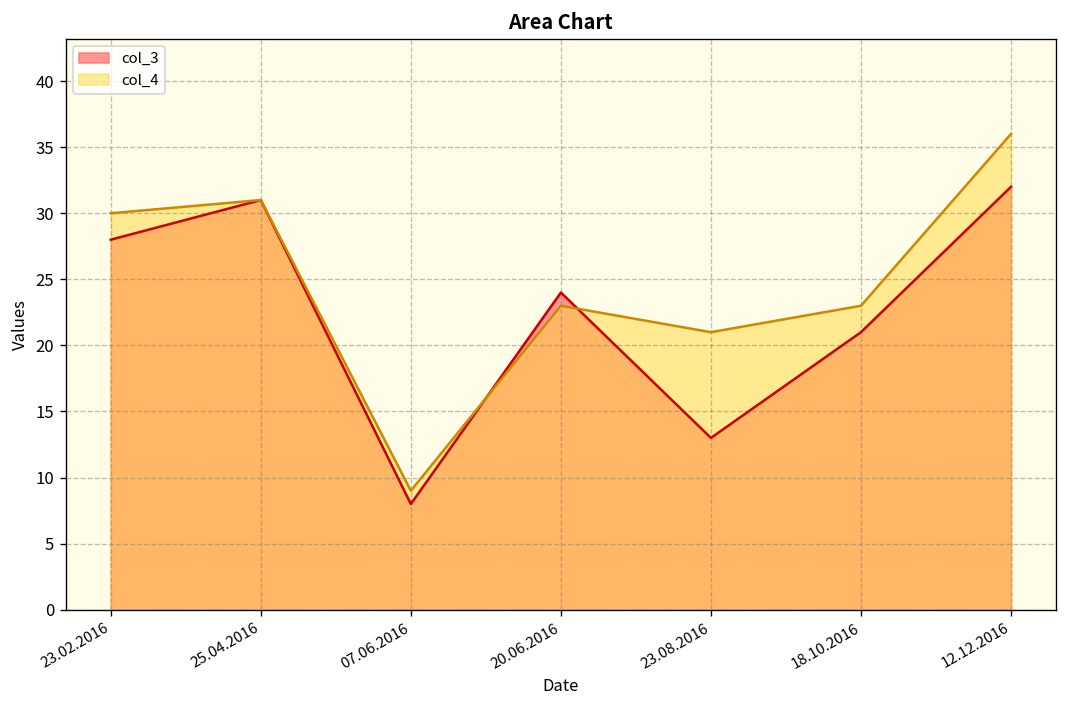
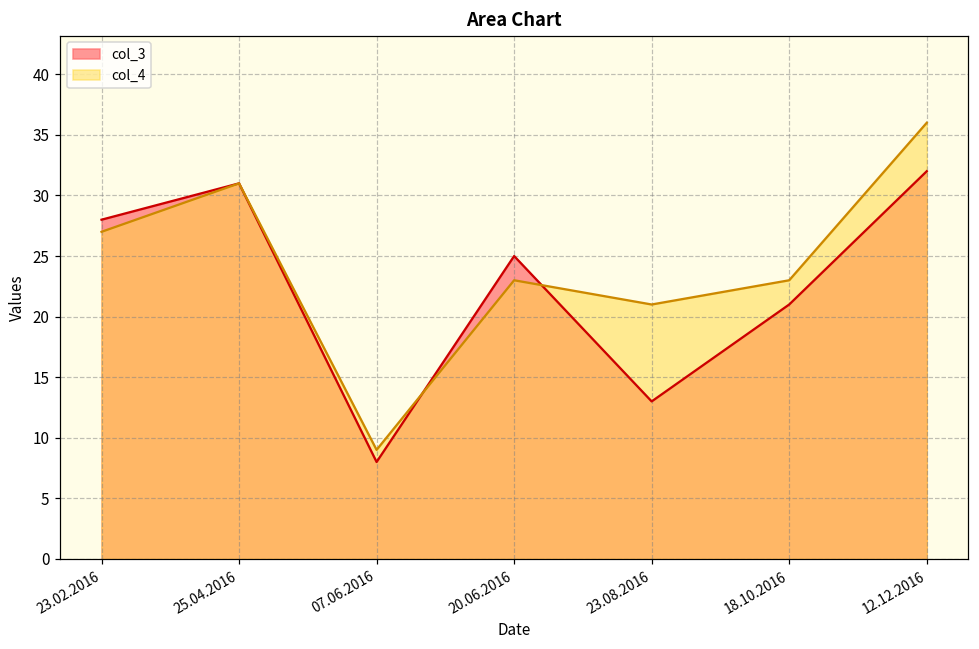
col_4, 23.02.2016: 30 -> 27
col_3, 20.06.2016: 24 -> 25
